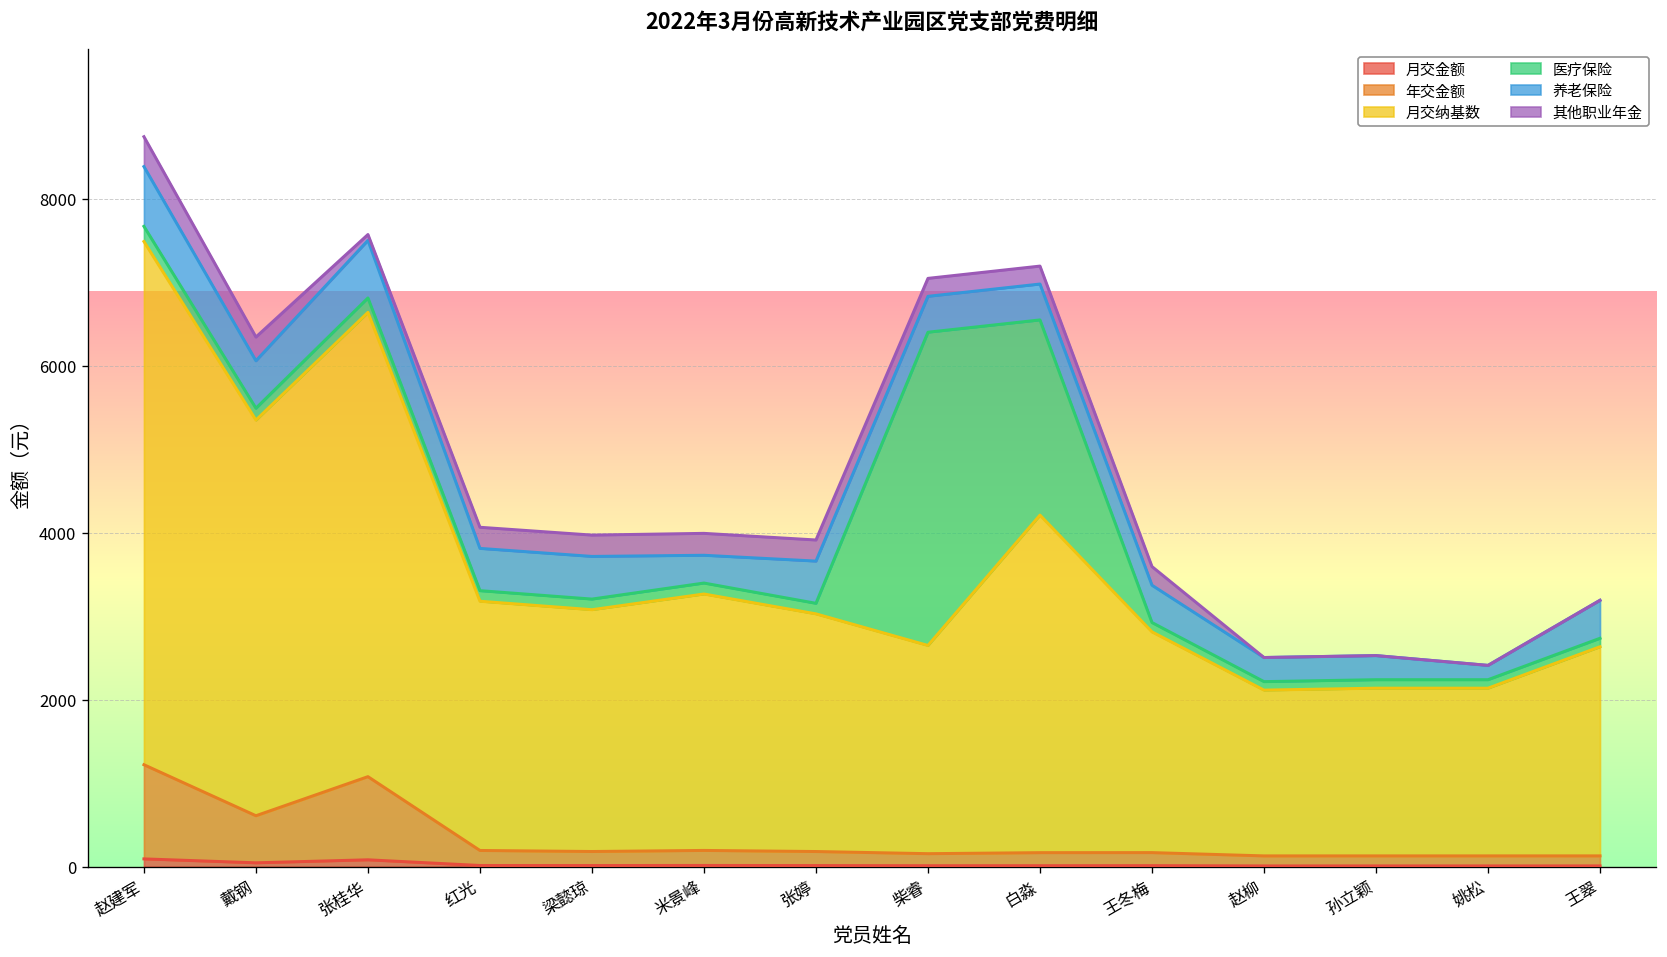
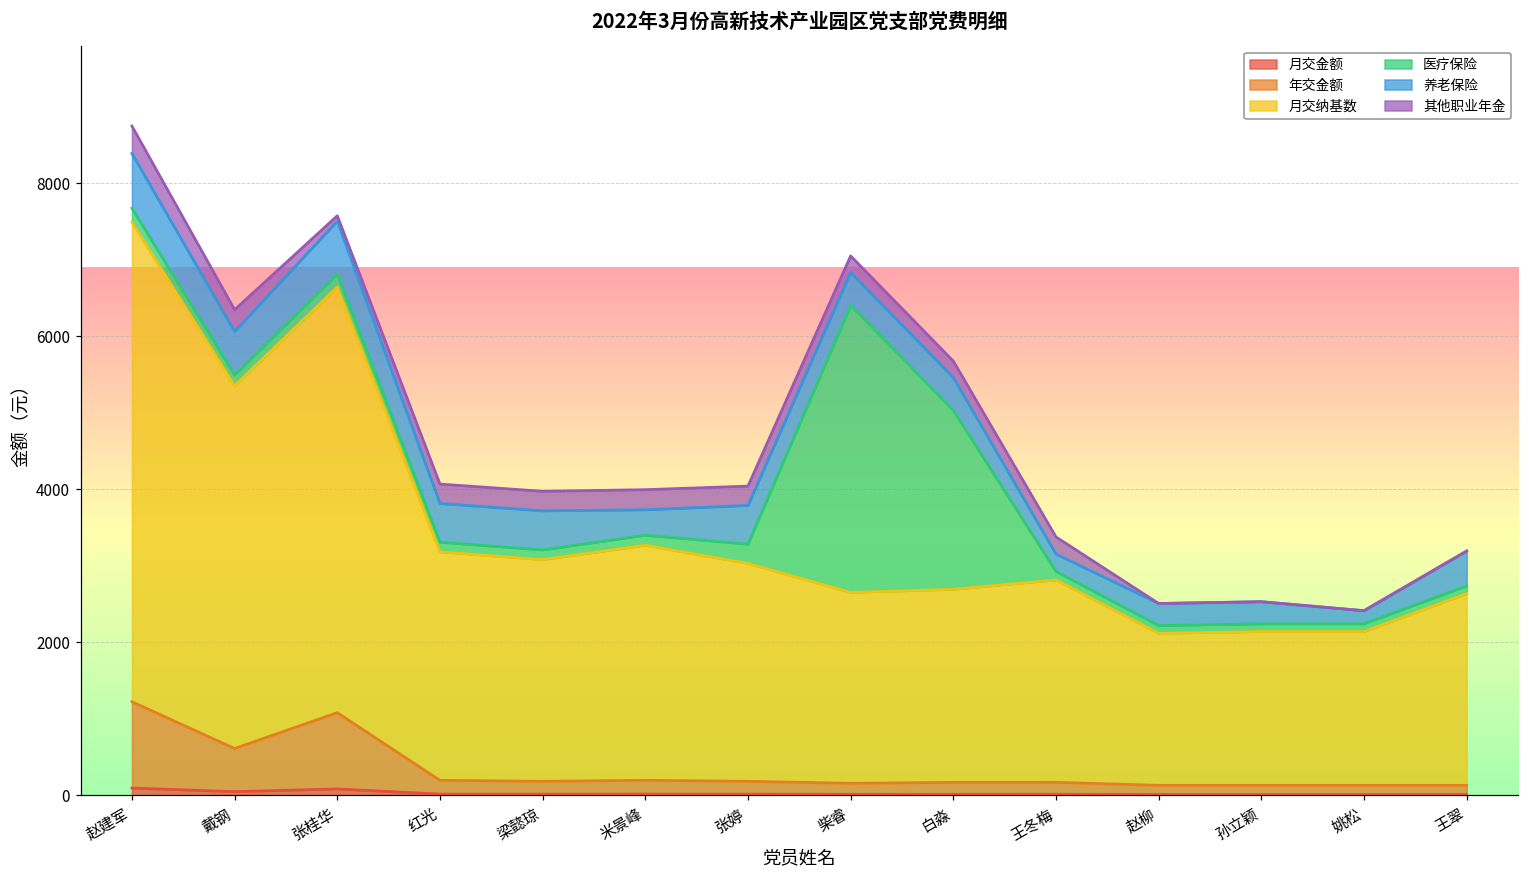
医疗保险, 张婷: 100 -> 300
月交纳基数, 白淼: 4000 -> 2500
养老保险, 王冬梅: 400 -> 200
